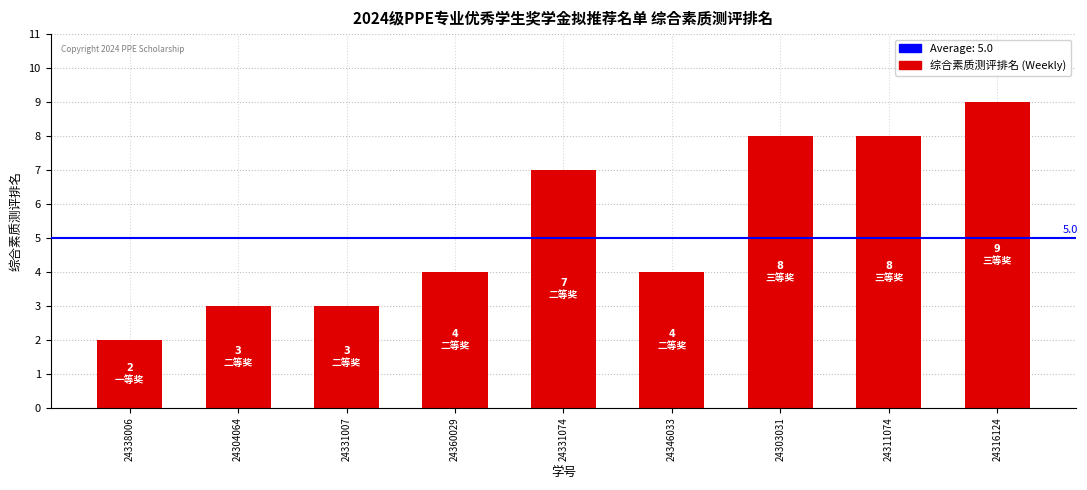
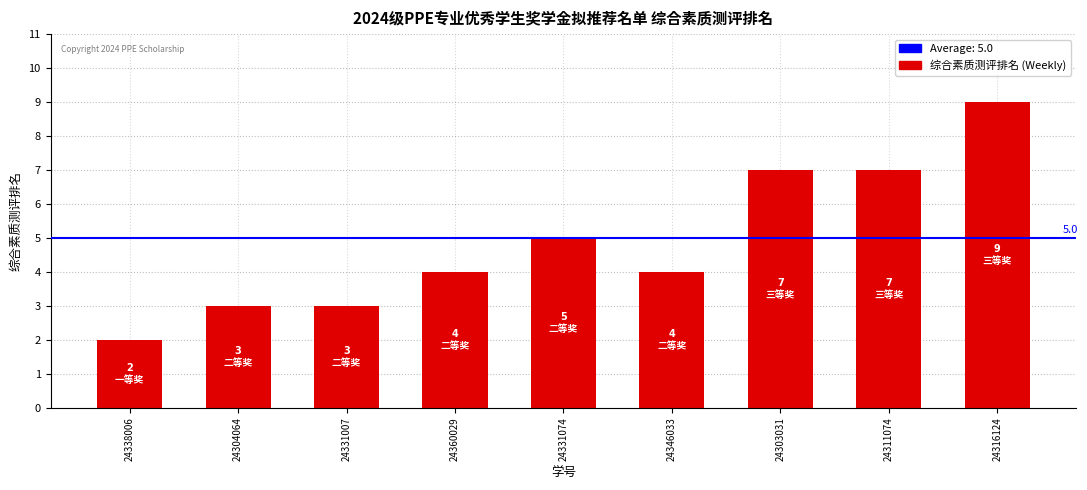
24331074: 7 -> 5
24303031: 8 -> 7
24311074: 8 -> 7
